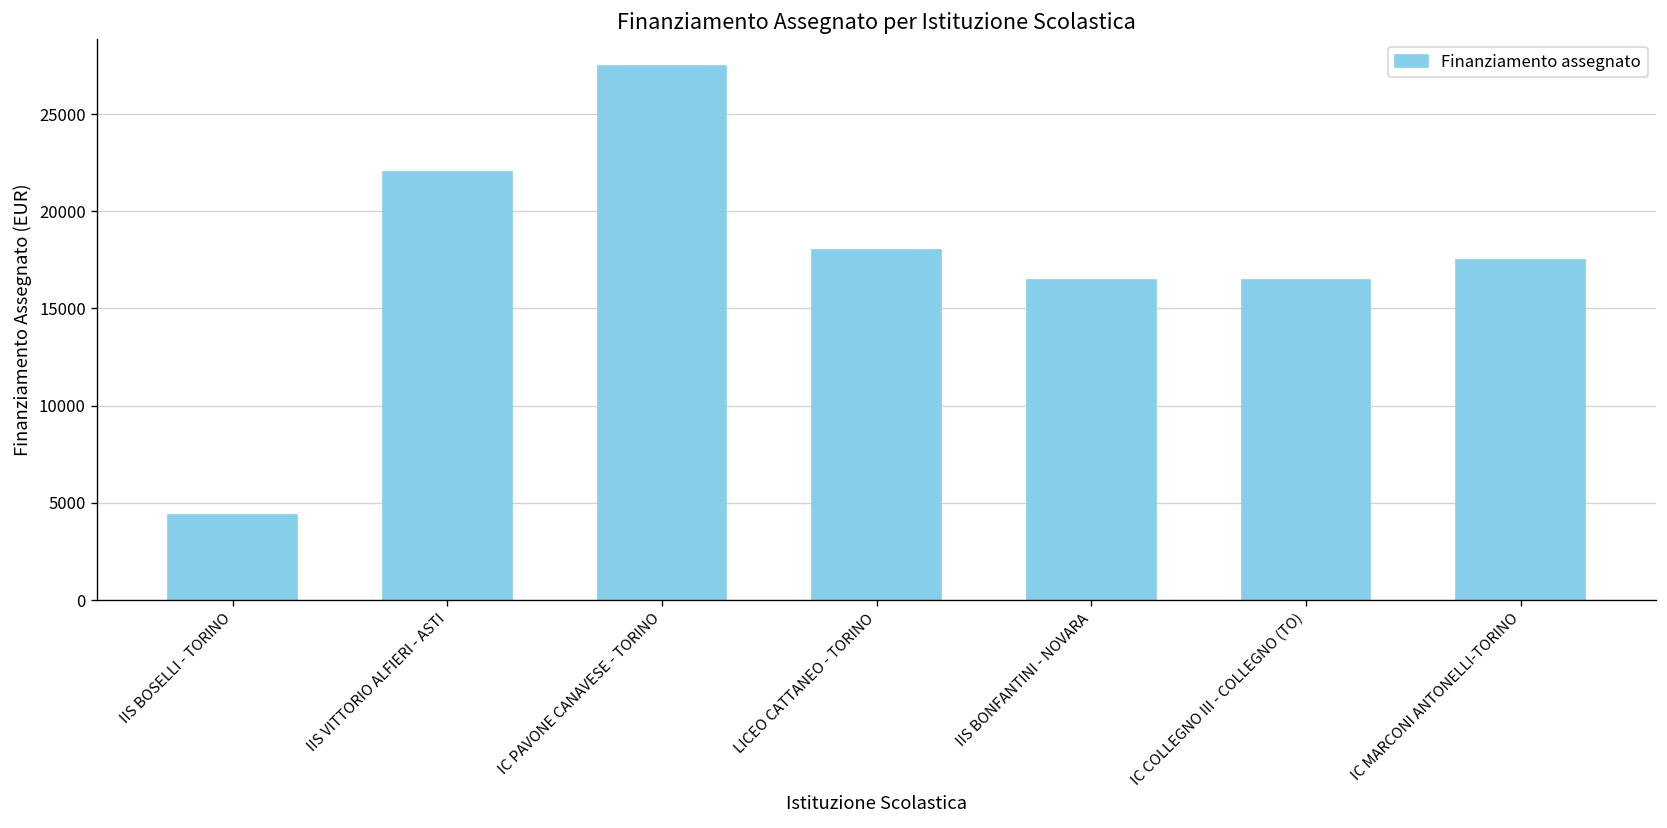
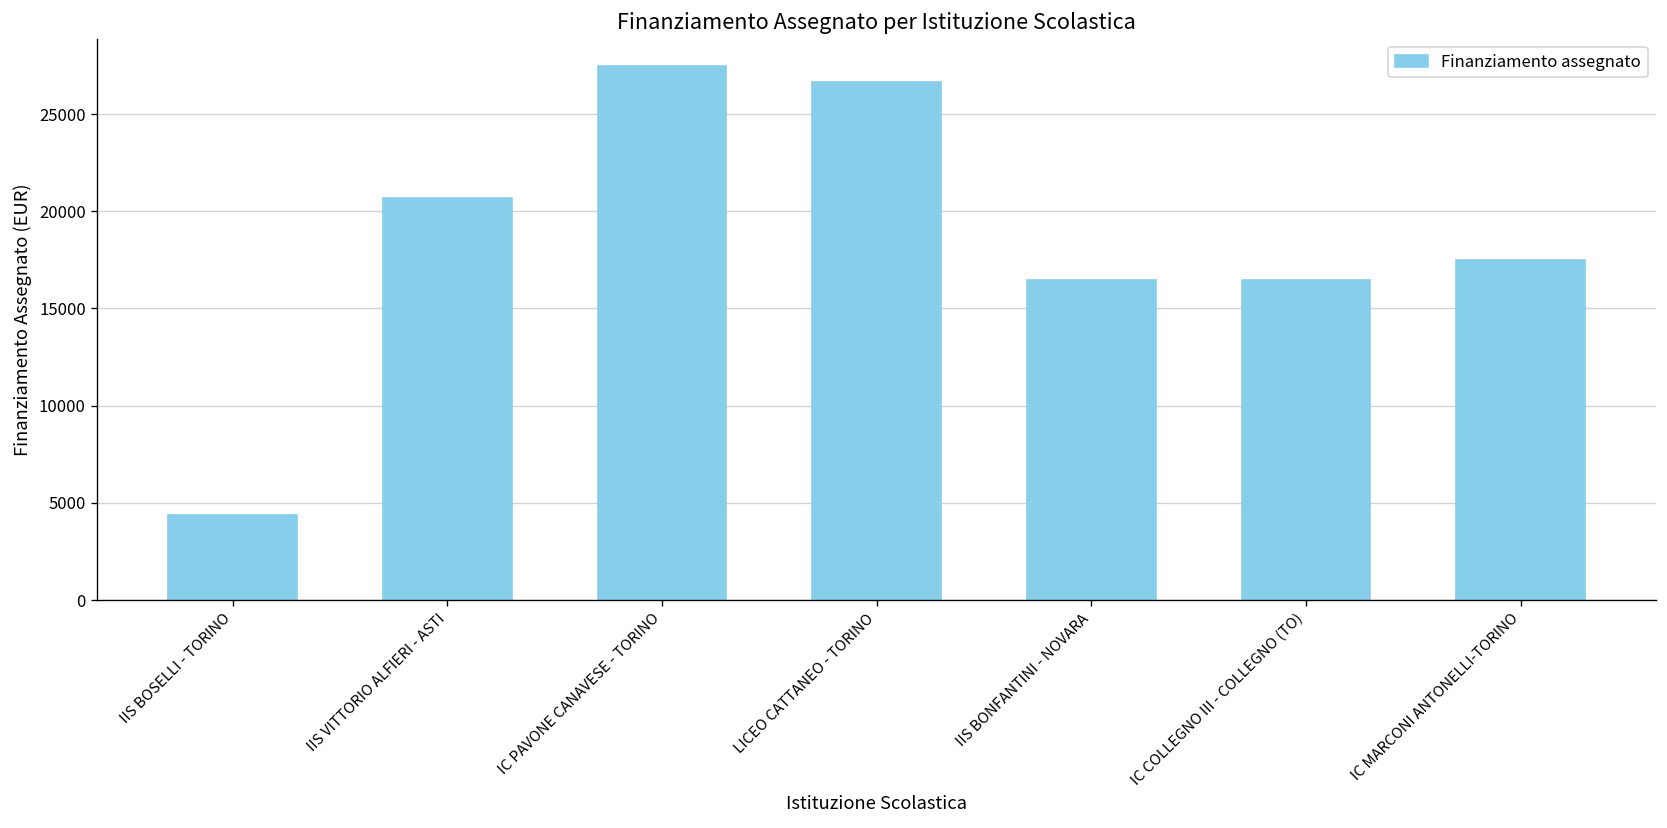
IIS VITTORIO ALFIERI - ASTI: 22000 -> 20700
LICEO CATTANEO - TORINO: 18000 -> 26600
